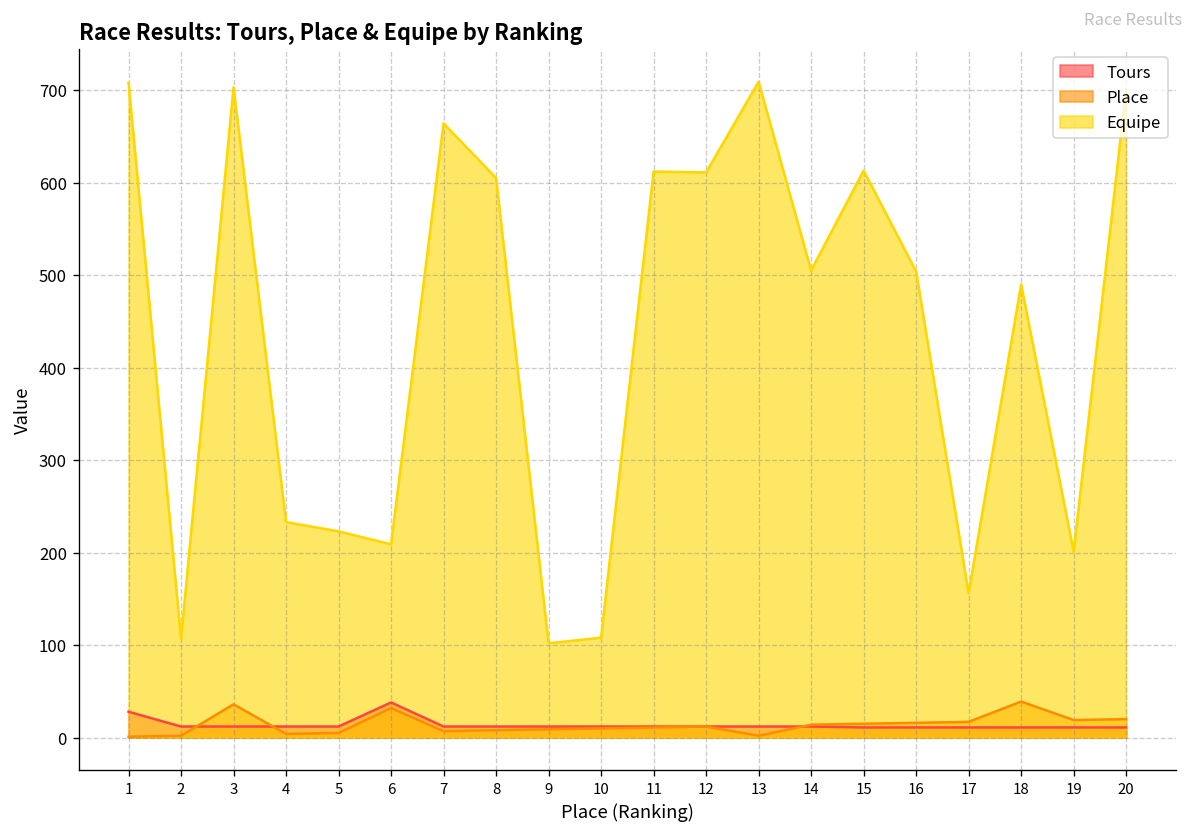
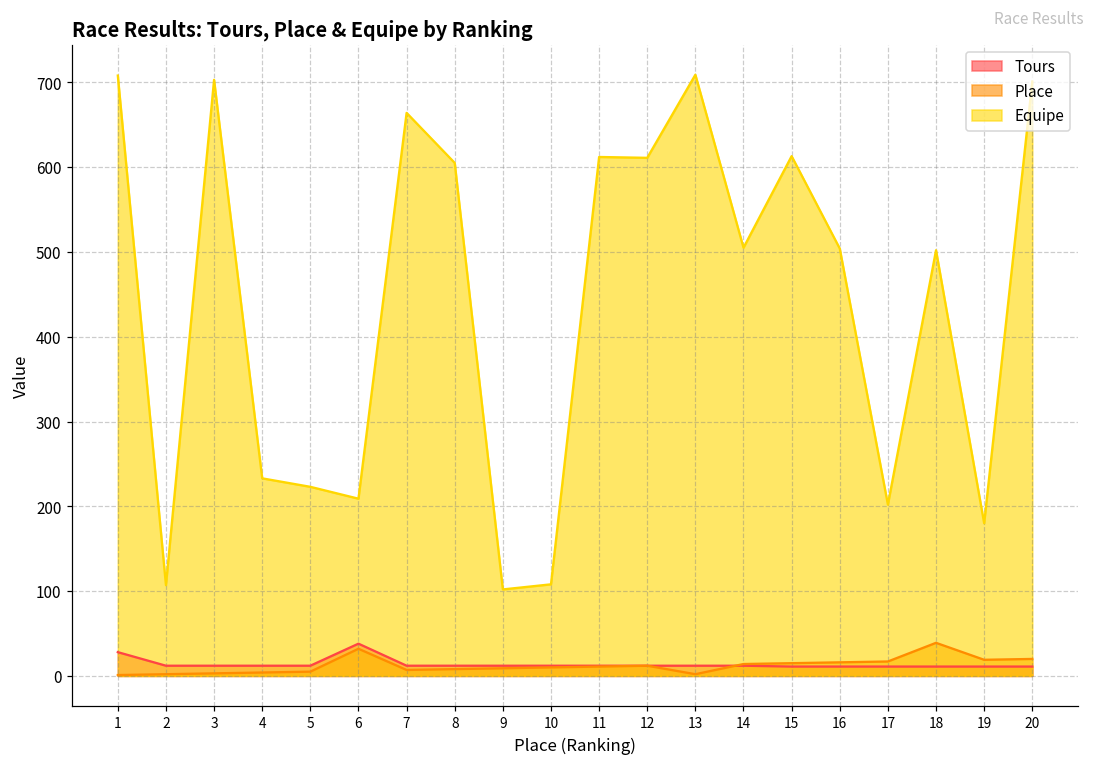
Place, 3: 40 -> 0
Equipe, 17: 160 -> 200
Equipe, 18: 490 -> 500
Equipe, 19: 200 -> 180
